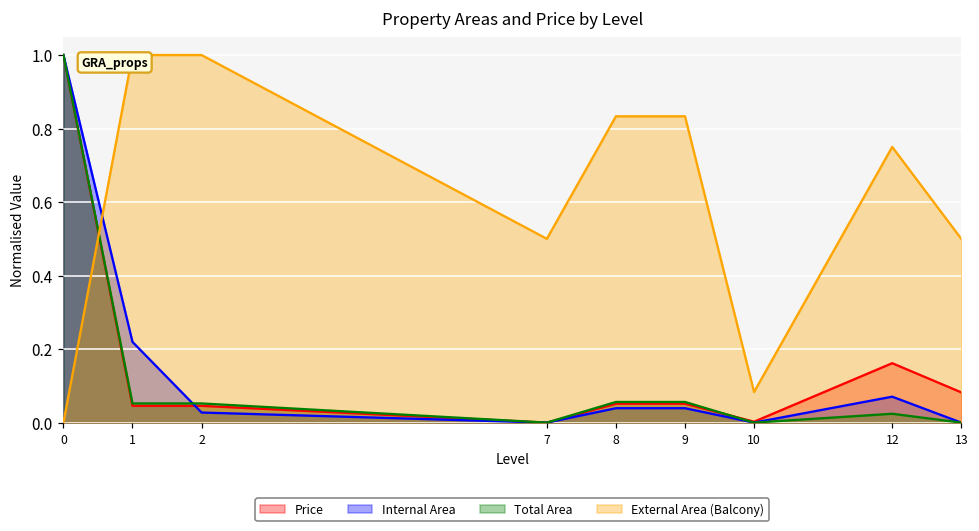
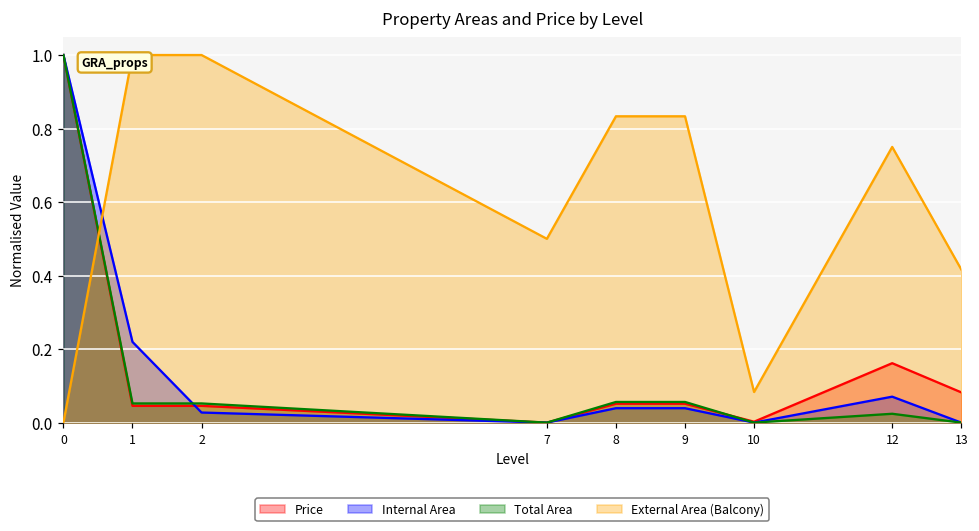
External Area (Balcony), 13: 0.50 -> 0.42
